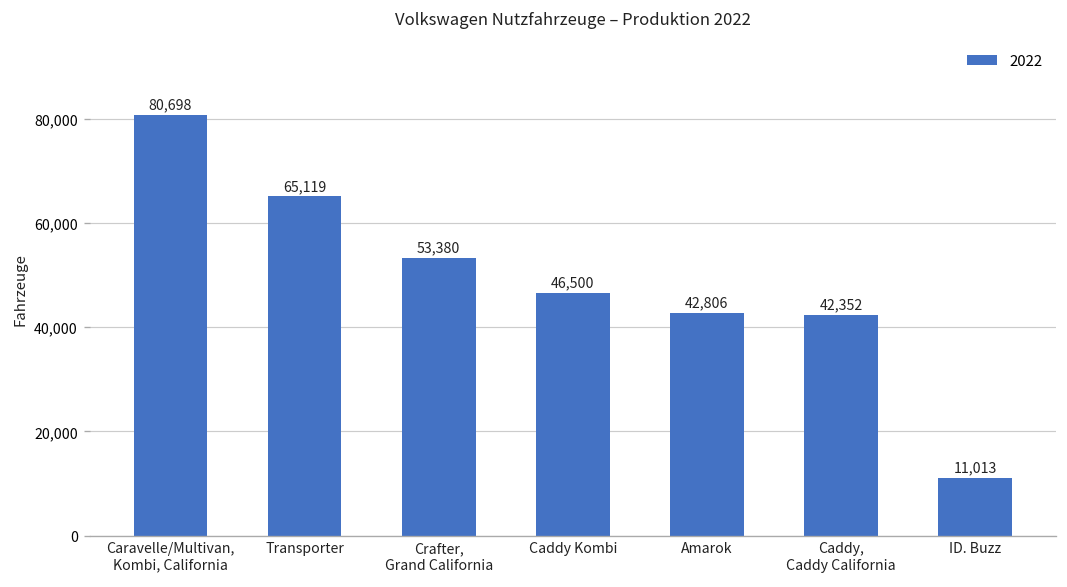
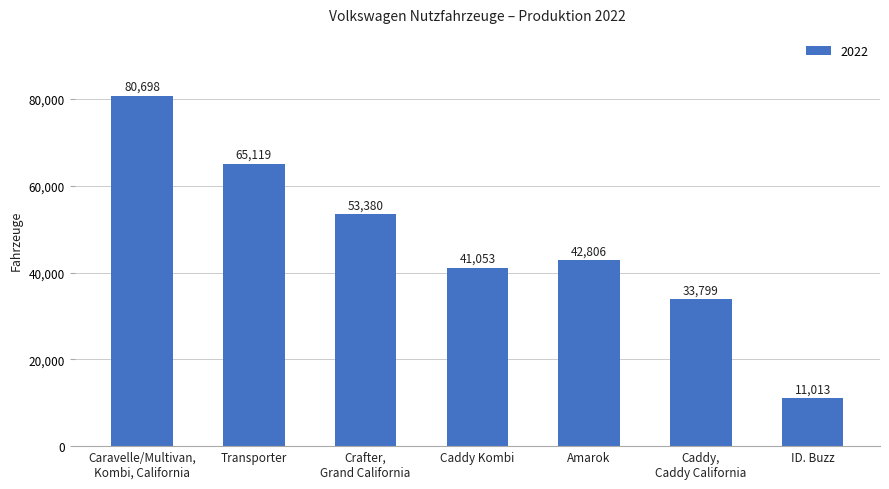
Caddy Kombi: 46,500 -> 41,053
Caddy, Caddy California: 42,352 -> 33,799
